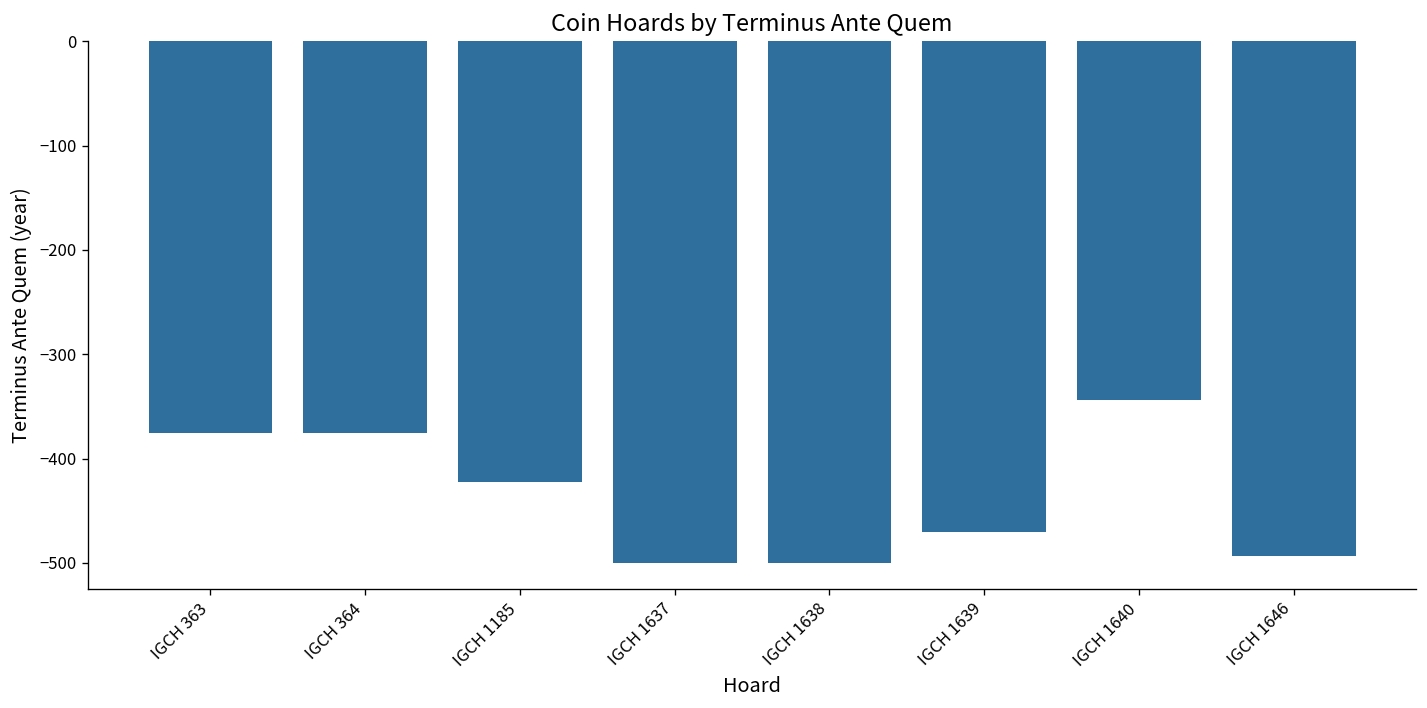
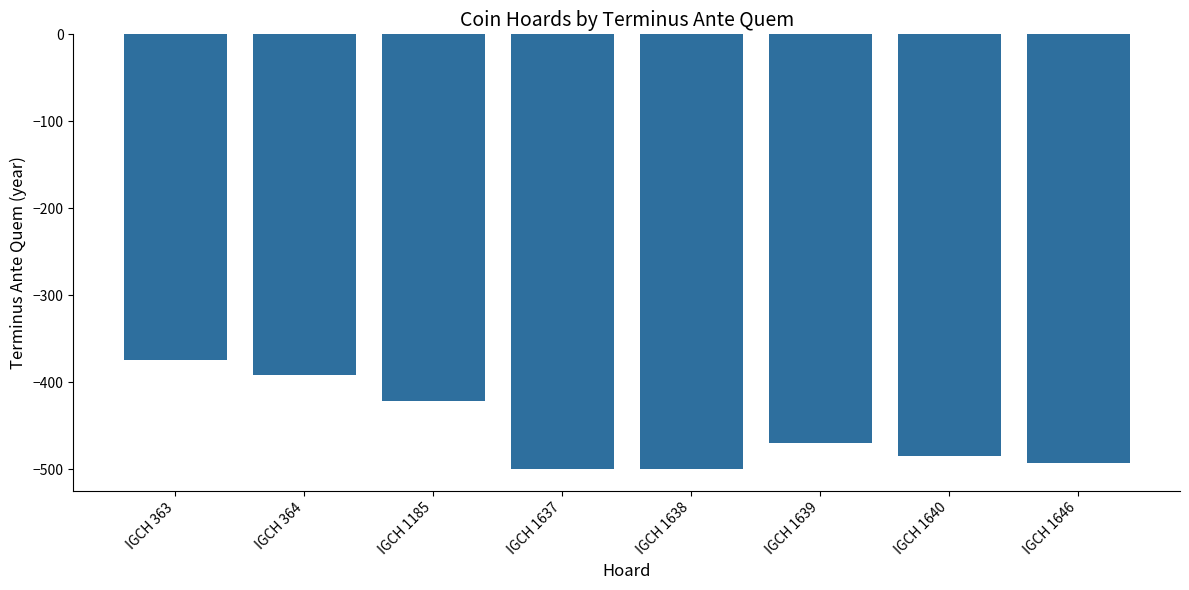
IGCH 364: -380 -> -390
IGCH 1640: -340 -> -490
